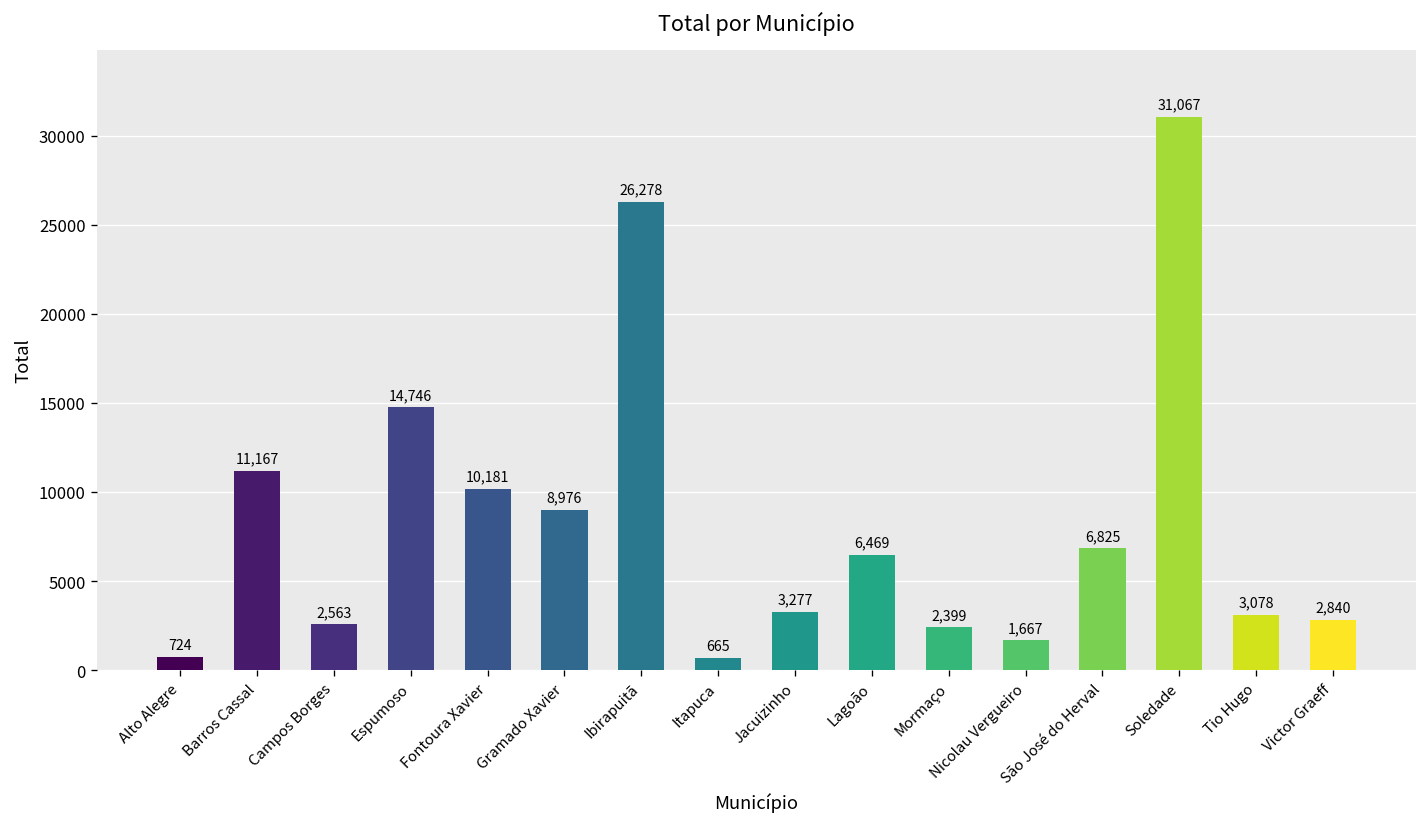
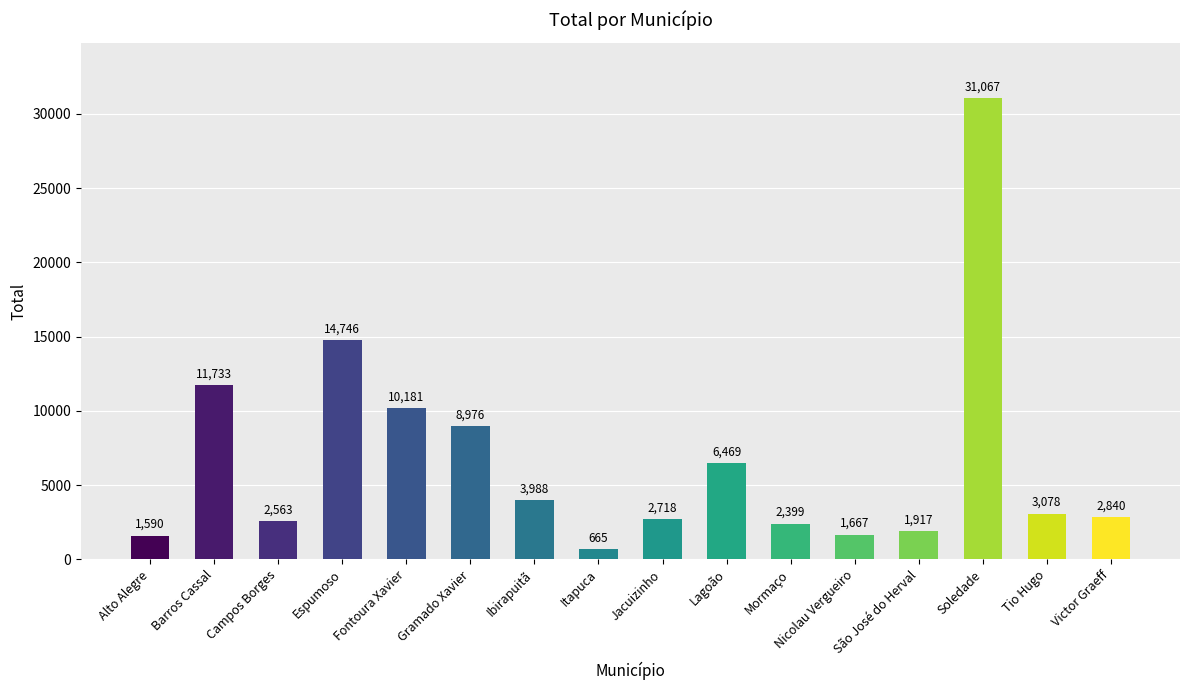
Alto Alegre: 724 -> 1,590
Barros Cassal: 11,167 -> 11,733
Ibirapuitã: 26,278 -> 3,988
Jacuizinho: 3,277 -> 2,718
São José do Herval: 6,825 -> 1,917
